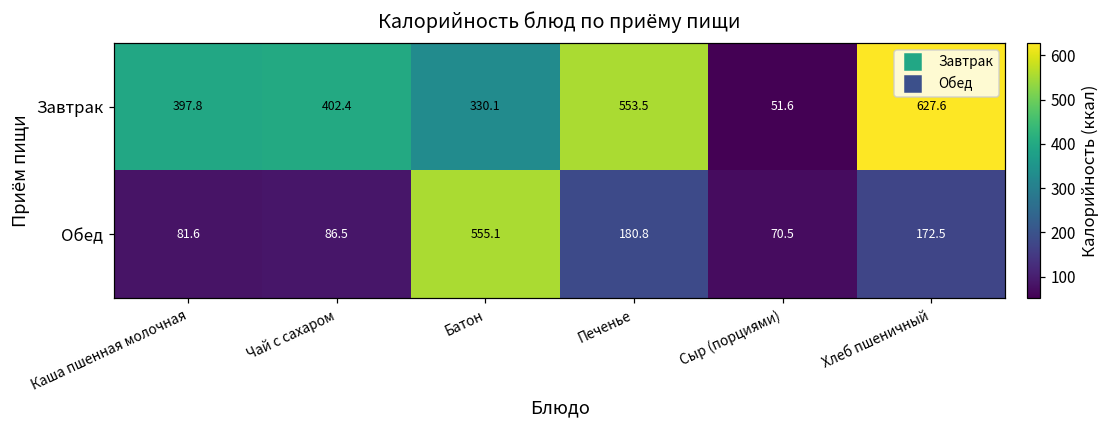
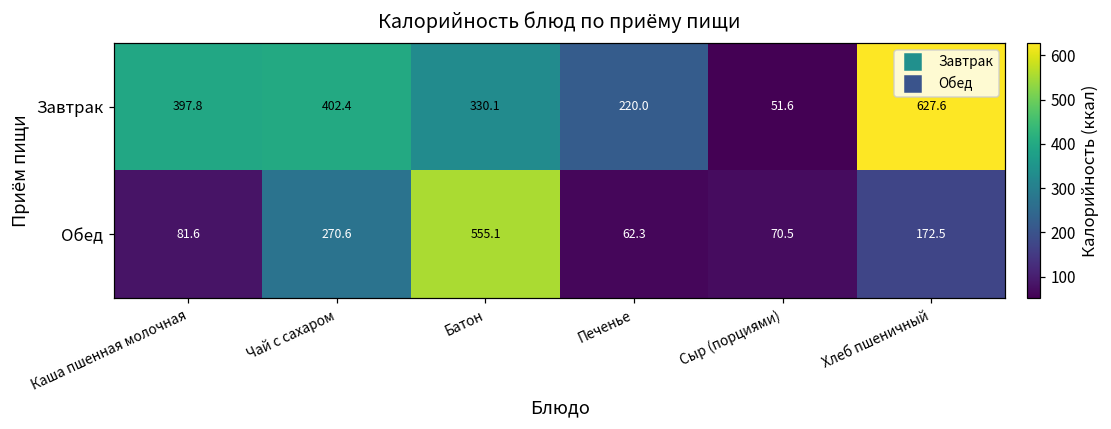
Завтрак, Печенье: 553.5 -> 220.0
Обед, Чай с сахаром: 86.5 -> 270.6
Обед, Печенье: 180.8 -> 62.3
